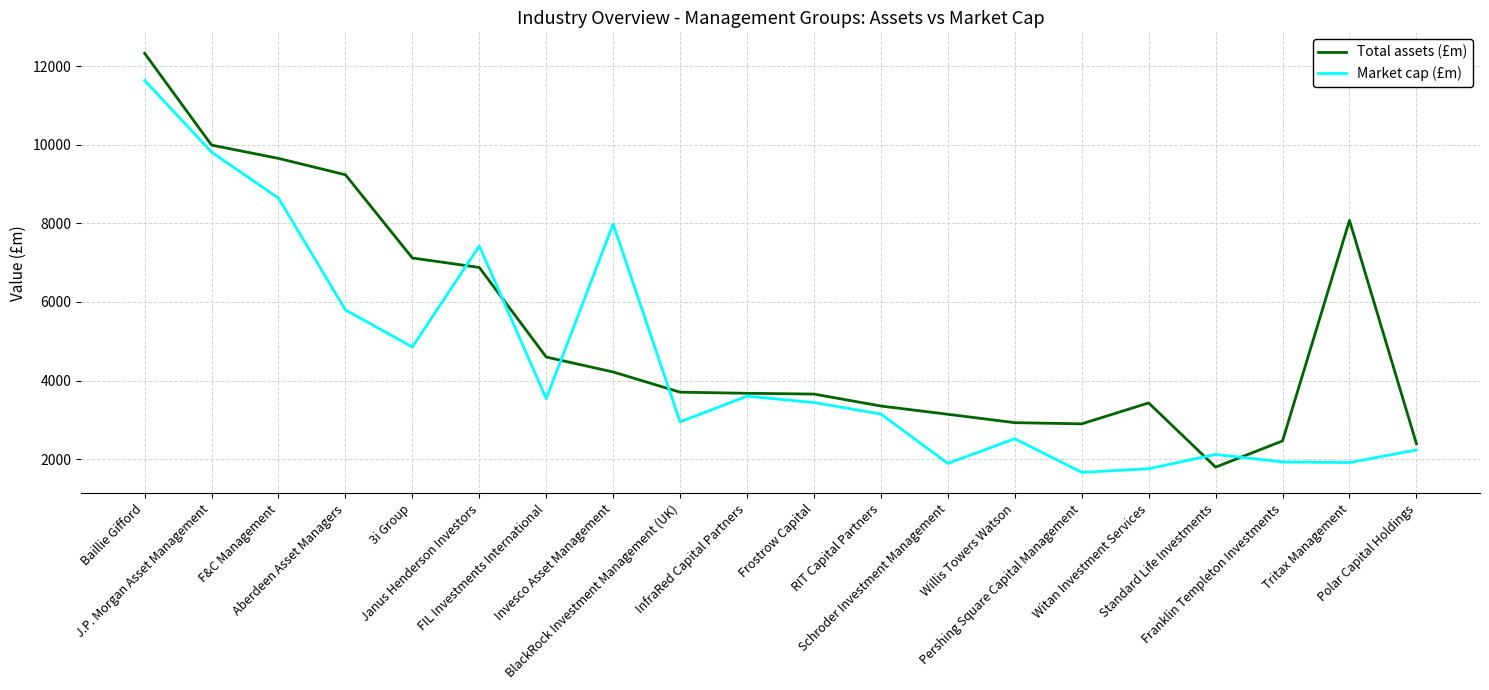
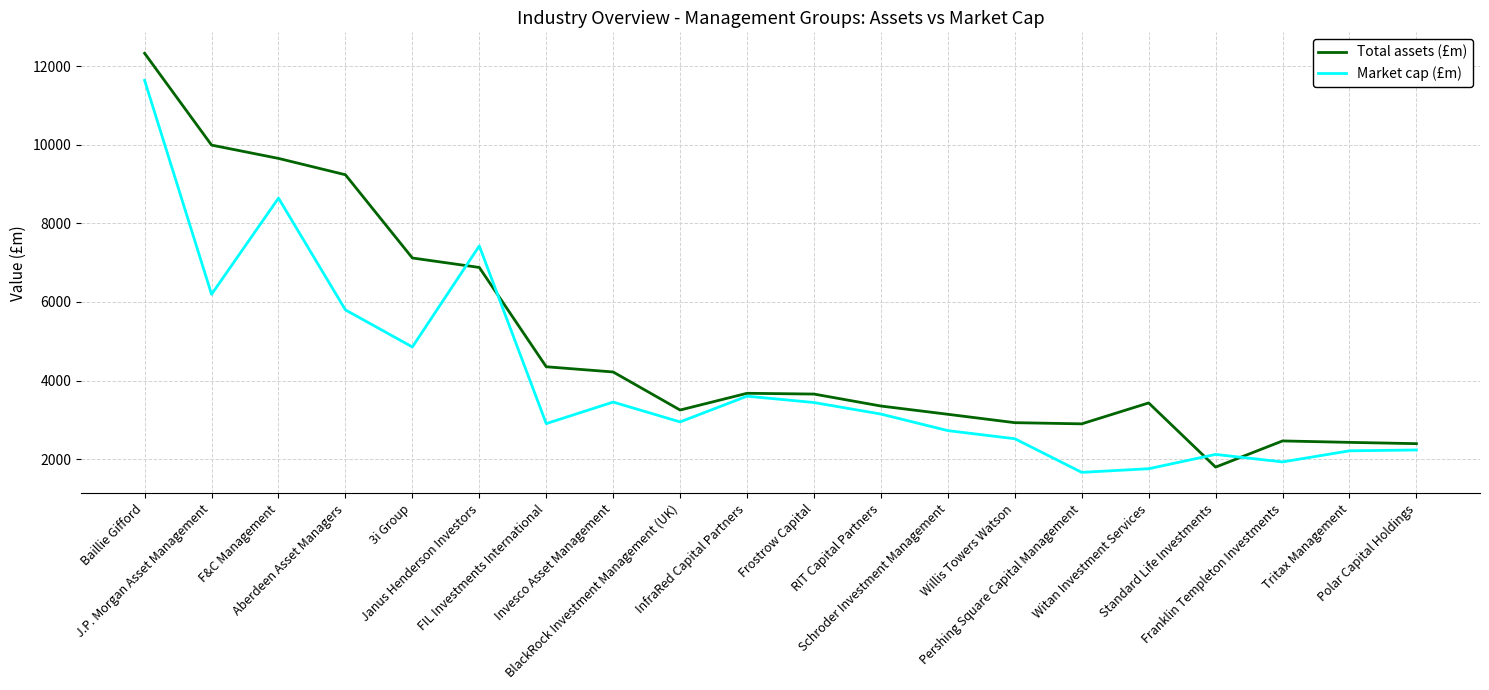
Market cap (£m), J.P. Morgan Asset Management: 9800 -> 6200
Total assets (£m), FIL Investments International: 4600 -> 4400
Market cap (£m), FIL Investments International: 3500 -> 2900
Market cap (£m), Invesco Asset Management: 8000 -> 3500
Total assets (£m), BlackRock Investment Management (UK): 3700 -> 3200
Market cap (£m), Schroder Investment Management: 1900 -> 2700
Total assets (£m), Tritax Management: 8100 -> 2400
Market cap (£m), Tritax Management: 1900 -> 2200
